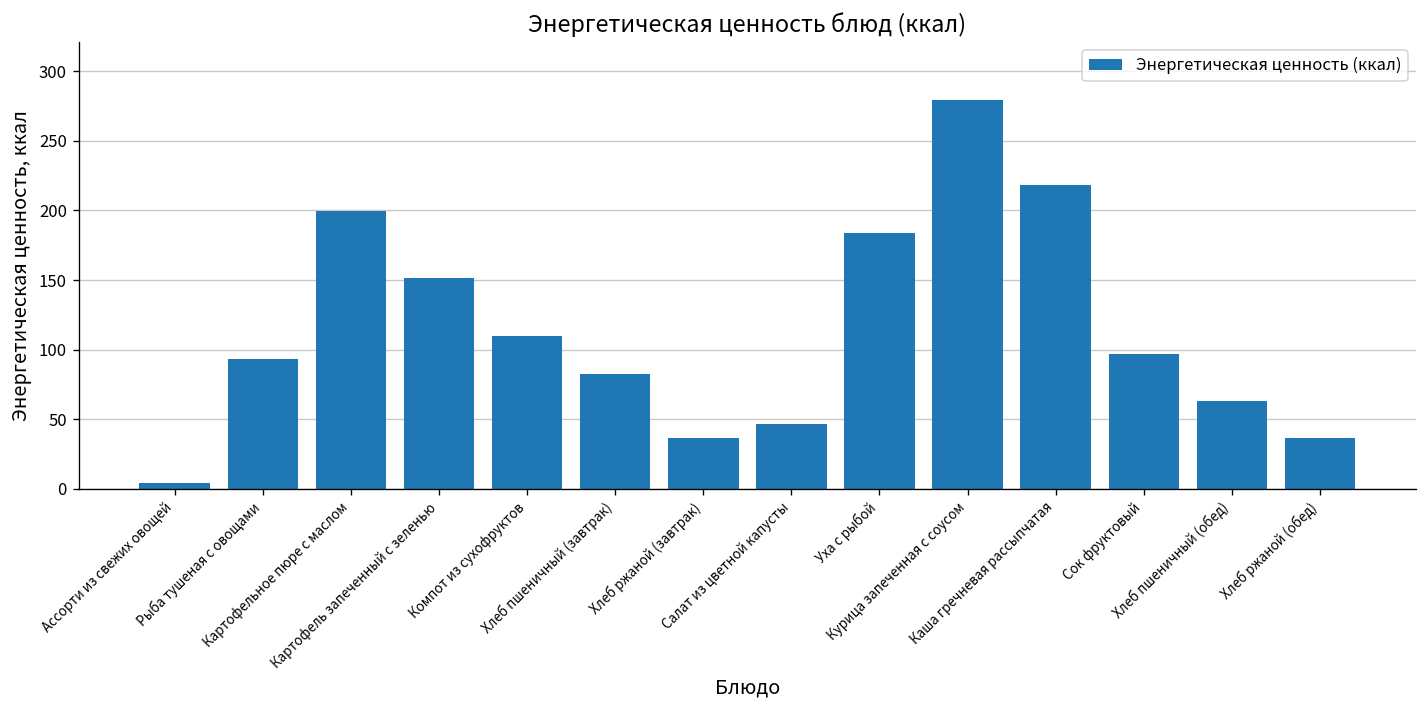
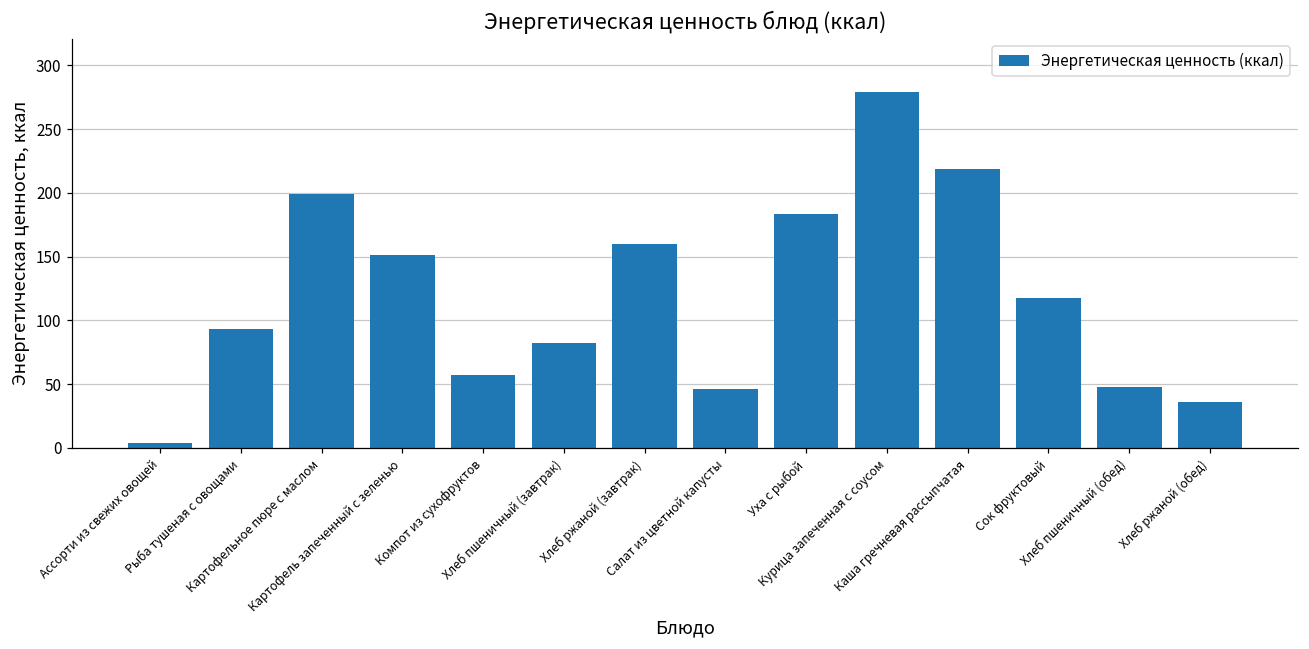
Компот из сухофруктов: 110 -> 57
Хлеб ржаной (завтрак): 36 -> 160
Сок фруктовый: 97 -> 117
Хлеб пшеничный (обед): 63 -> 48
